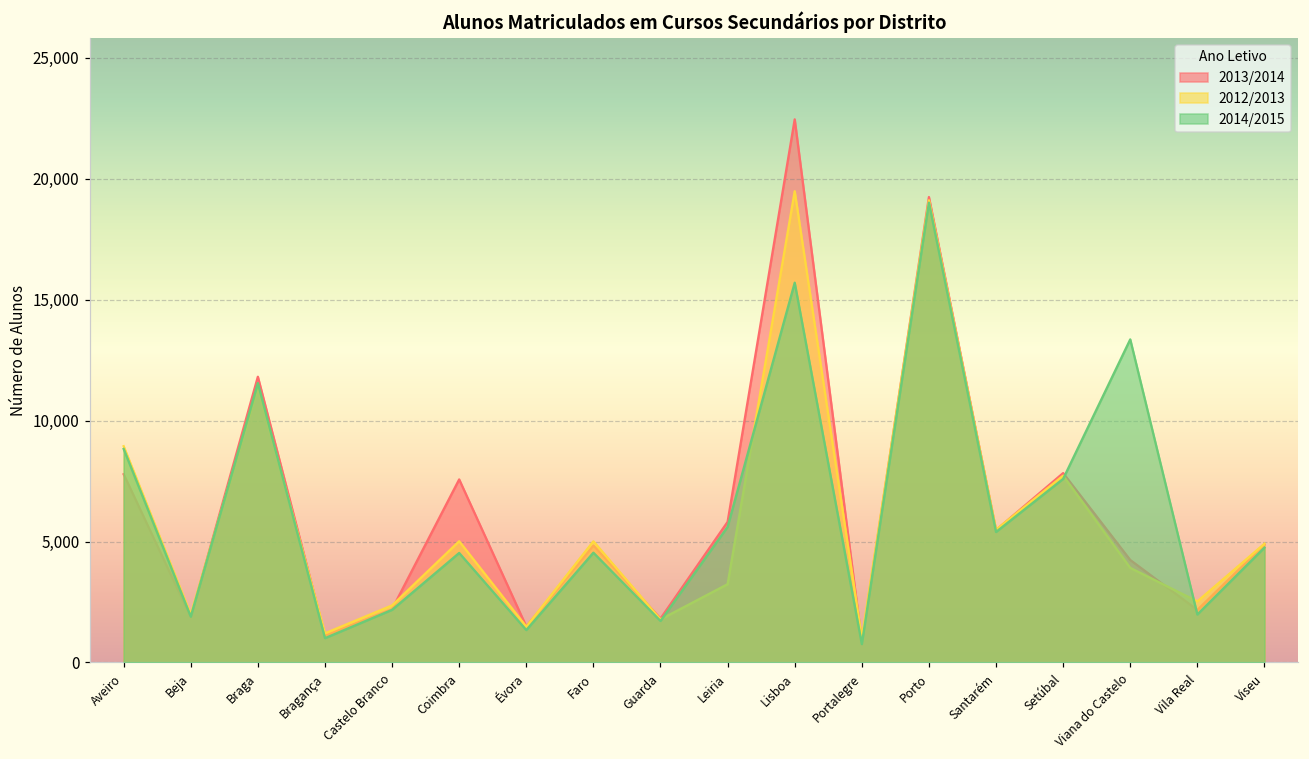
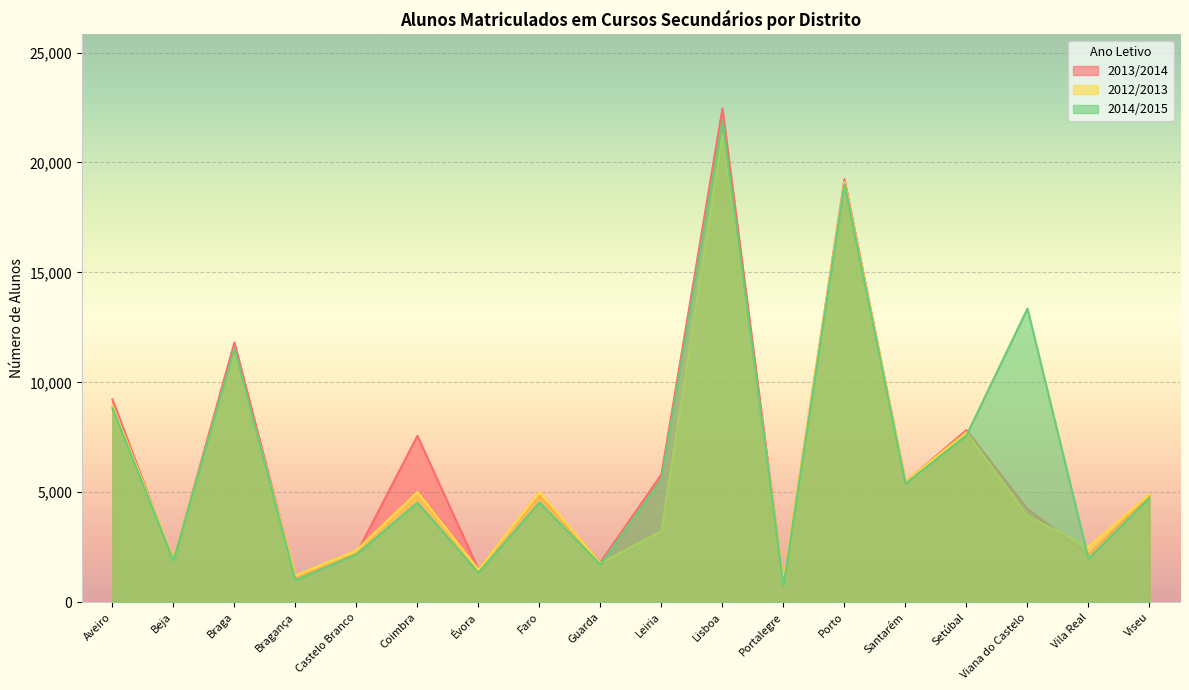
2013/2014, Aveiro: 7,800 -> 9,200
2012/2013, Lisboa: 19,500 -> 21,300
2014/2015, Lisboa: 15,700 -> 21,900
